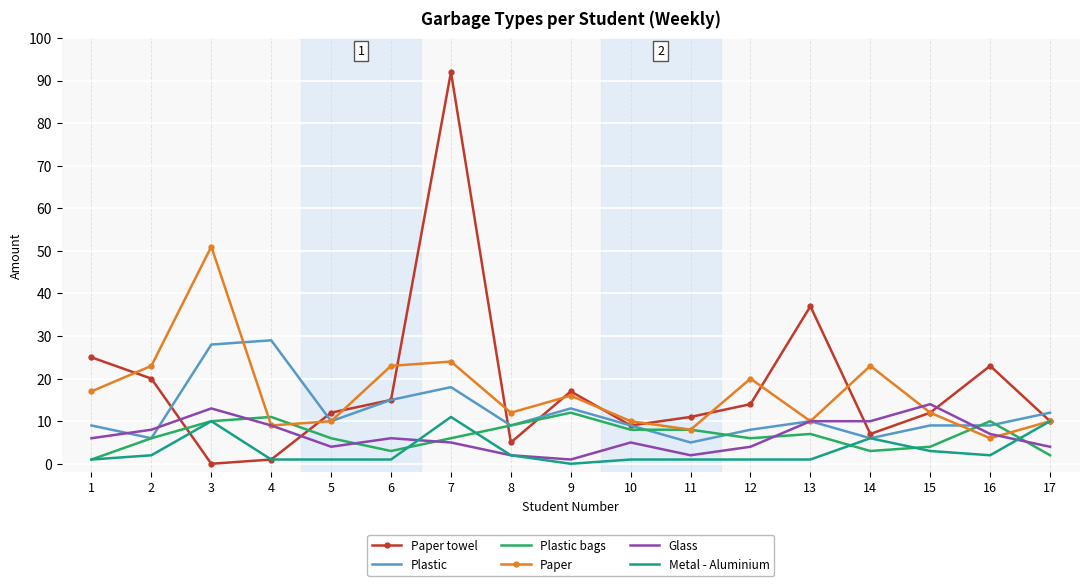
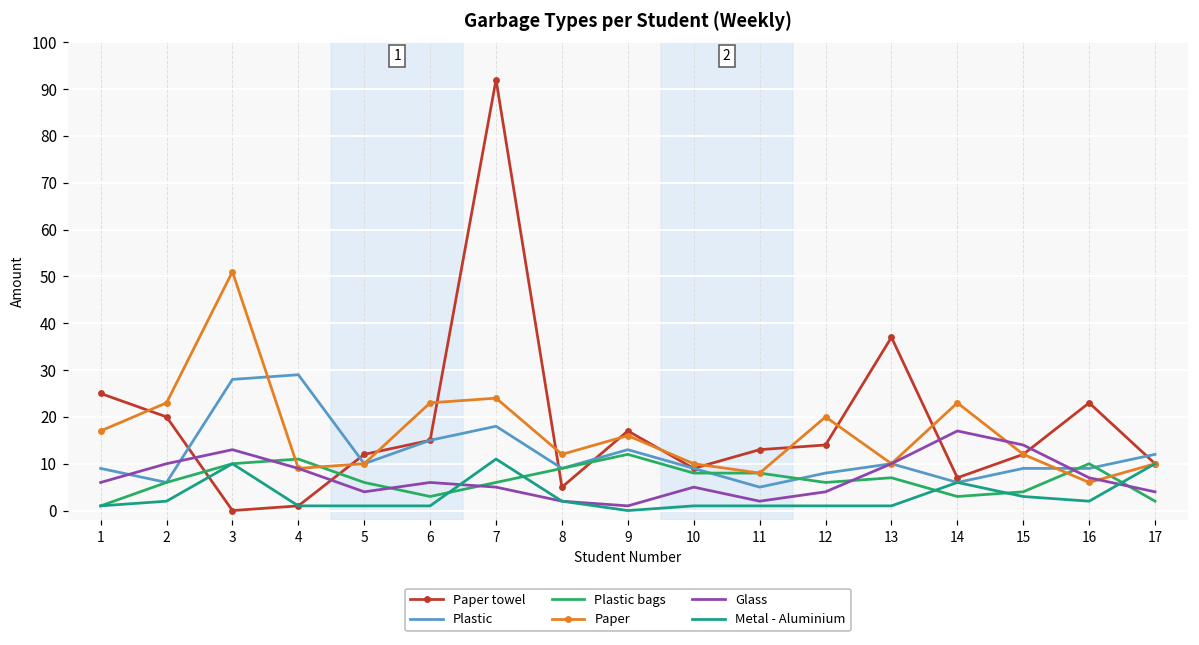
Glass, 2: 8 -> 10
Paper towel, 11: 11 -> 13
Glass, 14: 10 -> 17
